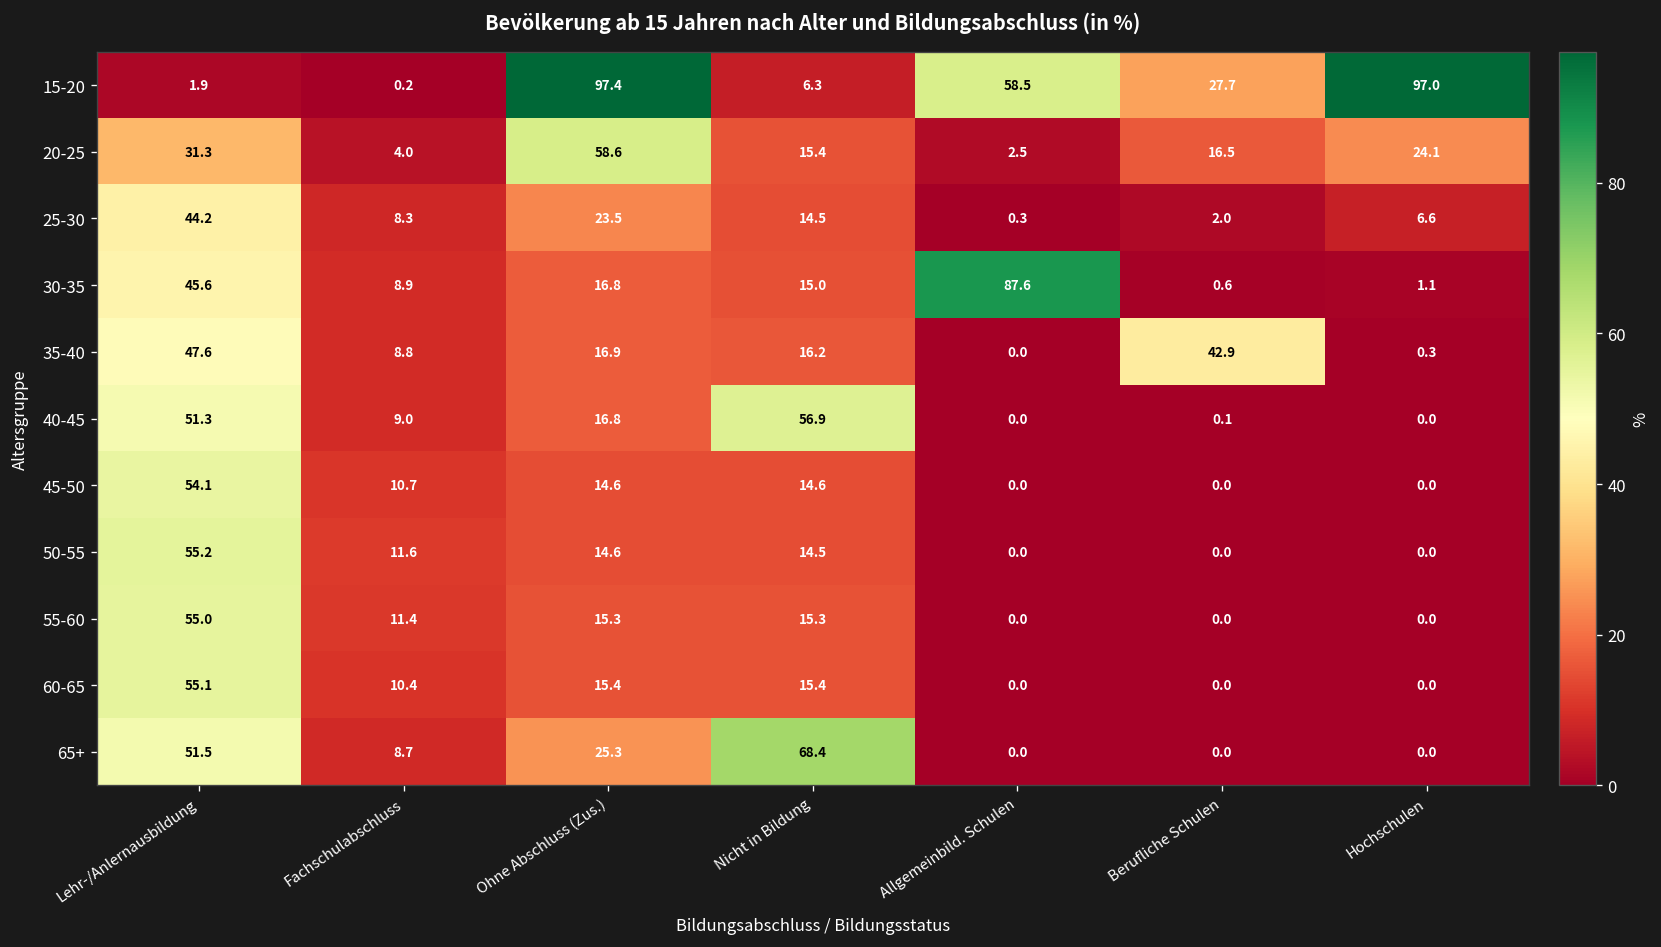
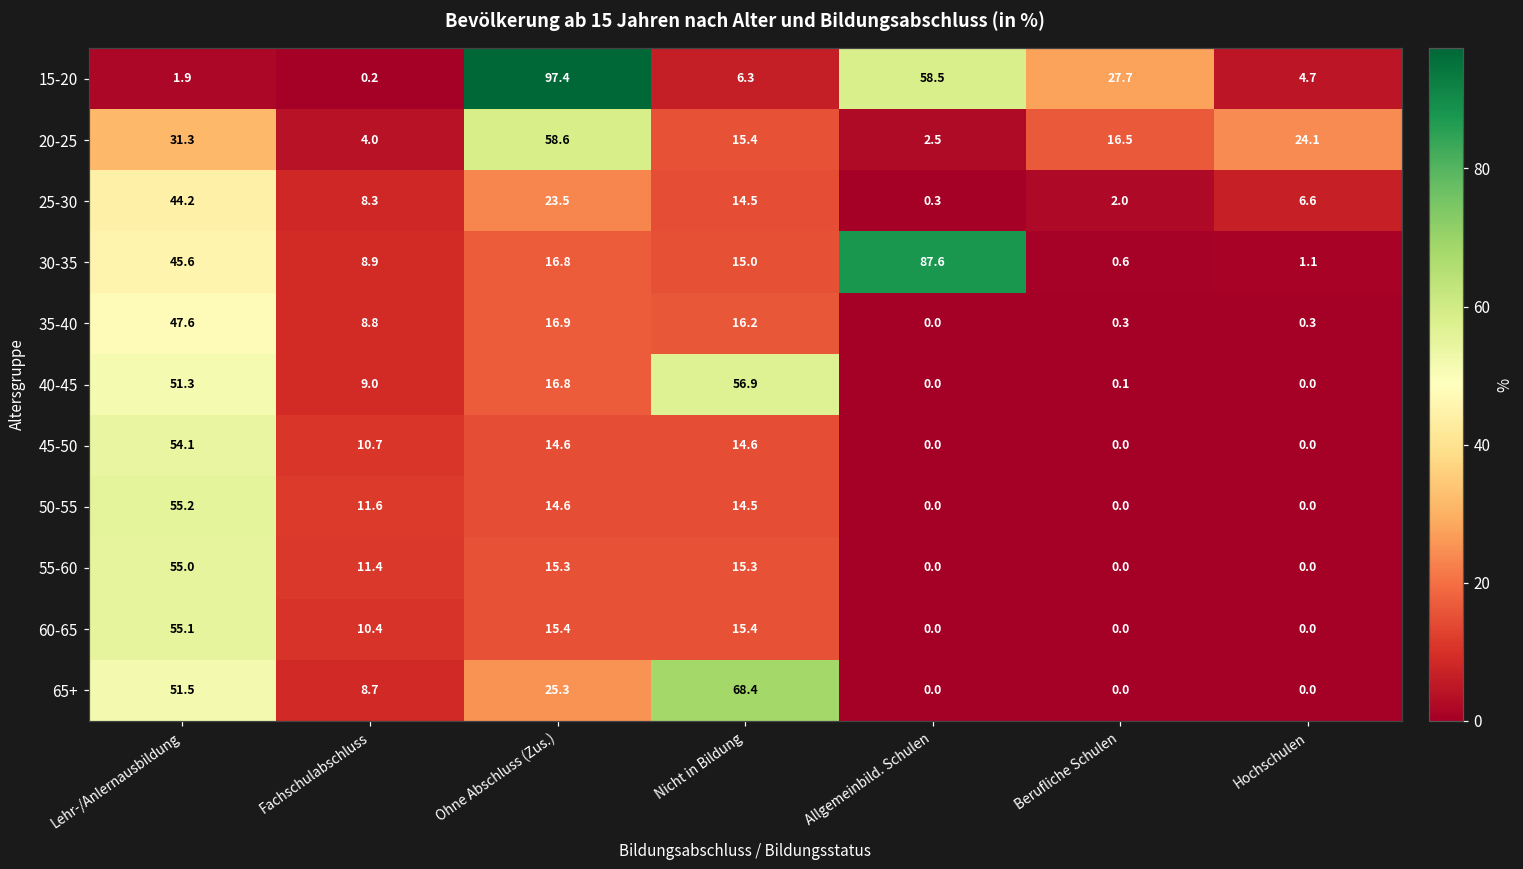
15-20, Hochschulen: 97.0 -> 4.7
35-40, Berufliche Schulen: 42.9 -> 0.3
